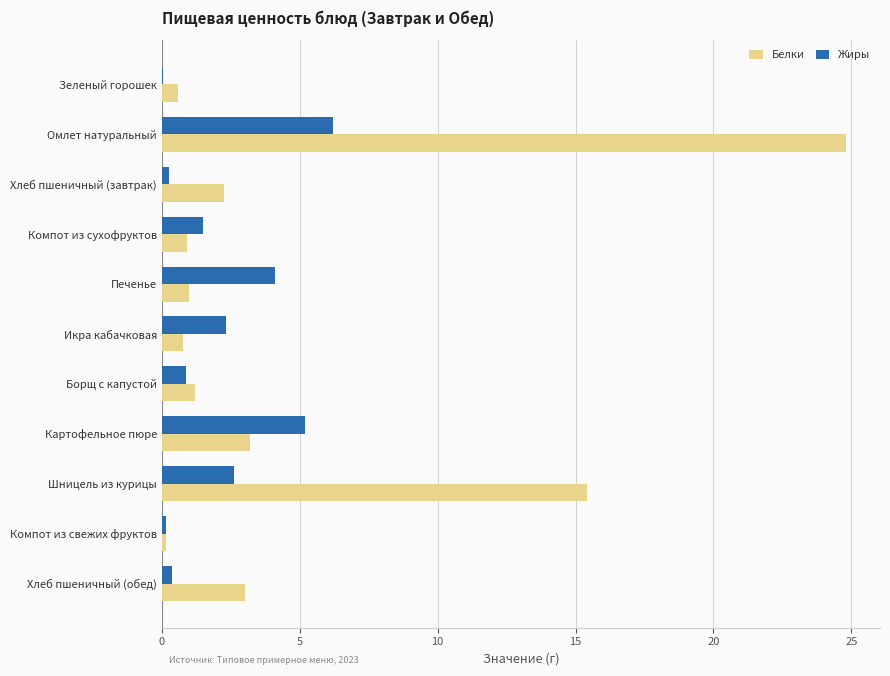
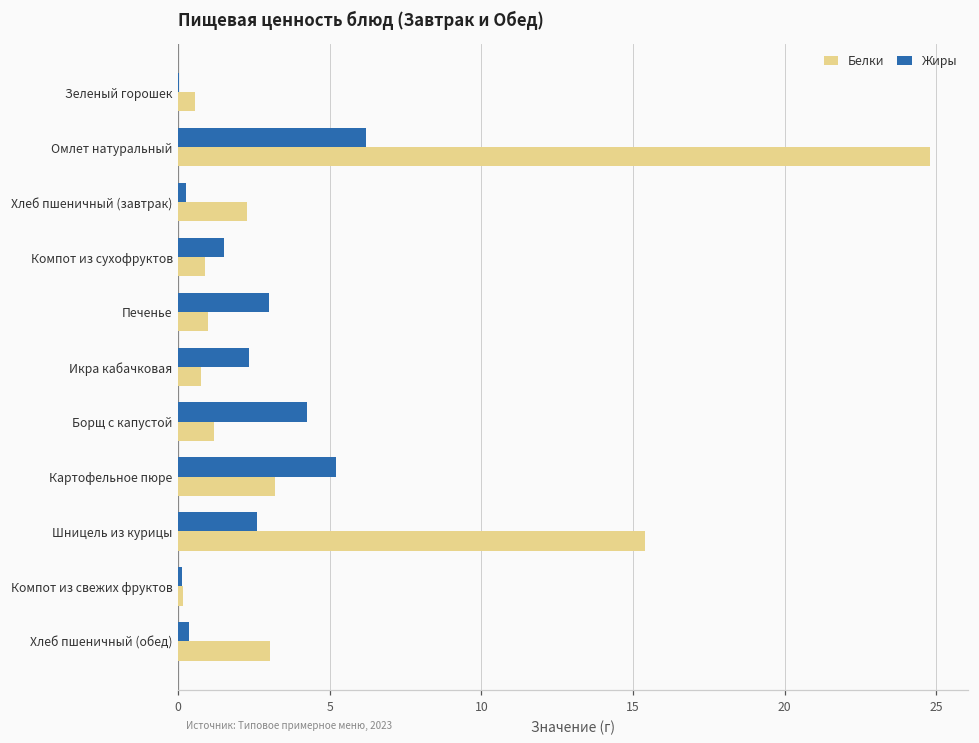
Жиры, Печенье: 4.1 -> 3.0
Жиры, Борщ с капустой: 0.9 -> 4.3
